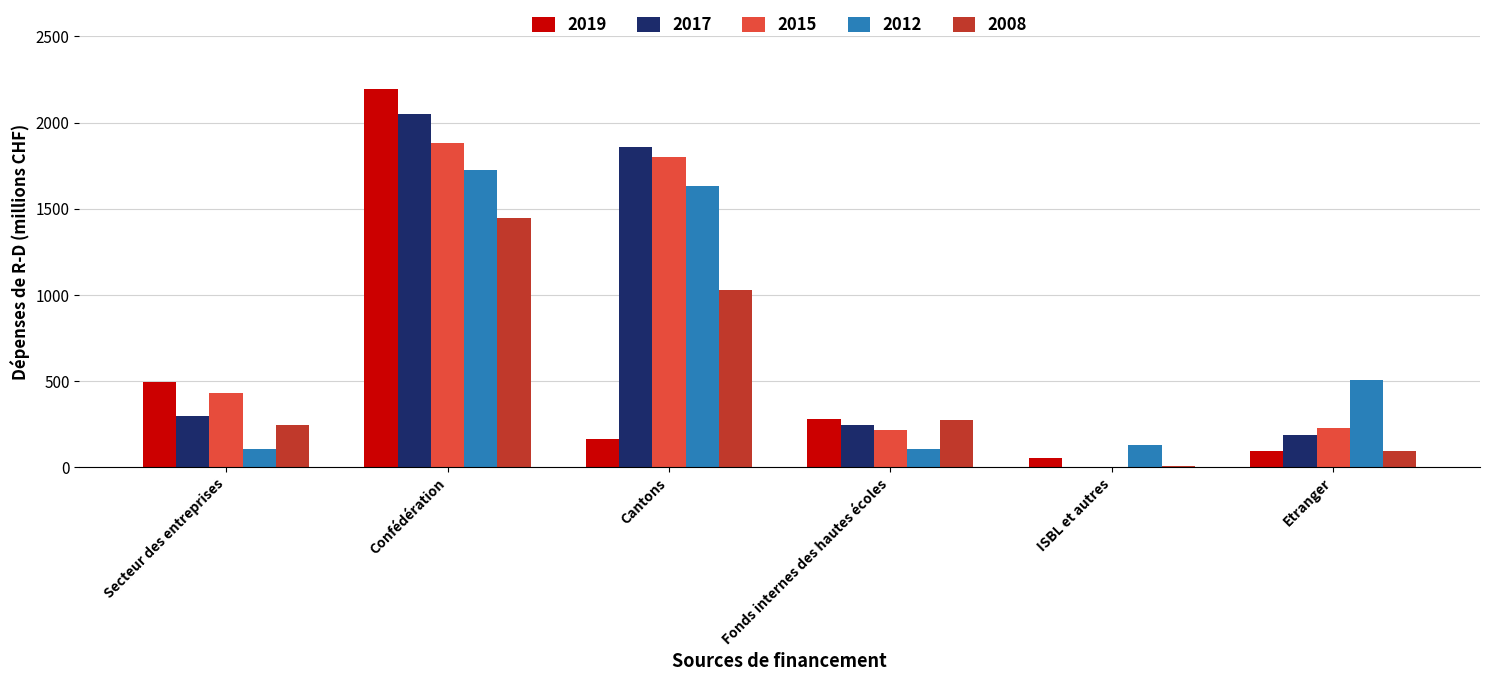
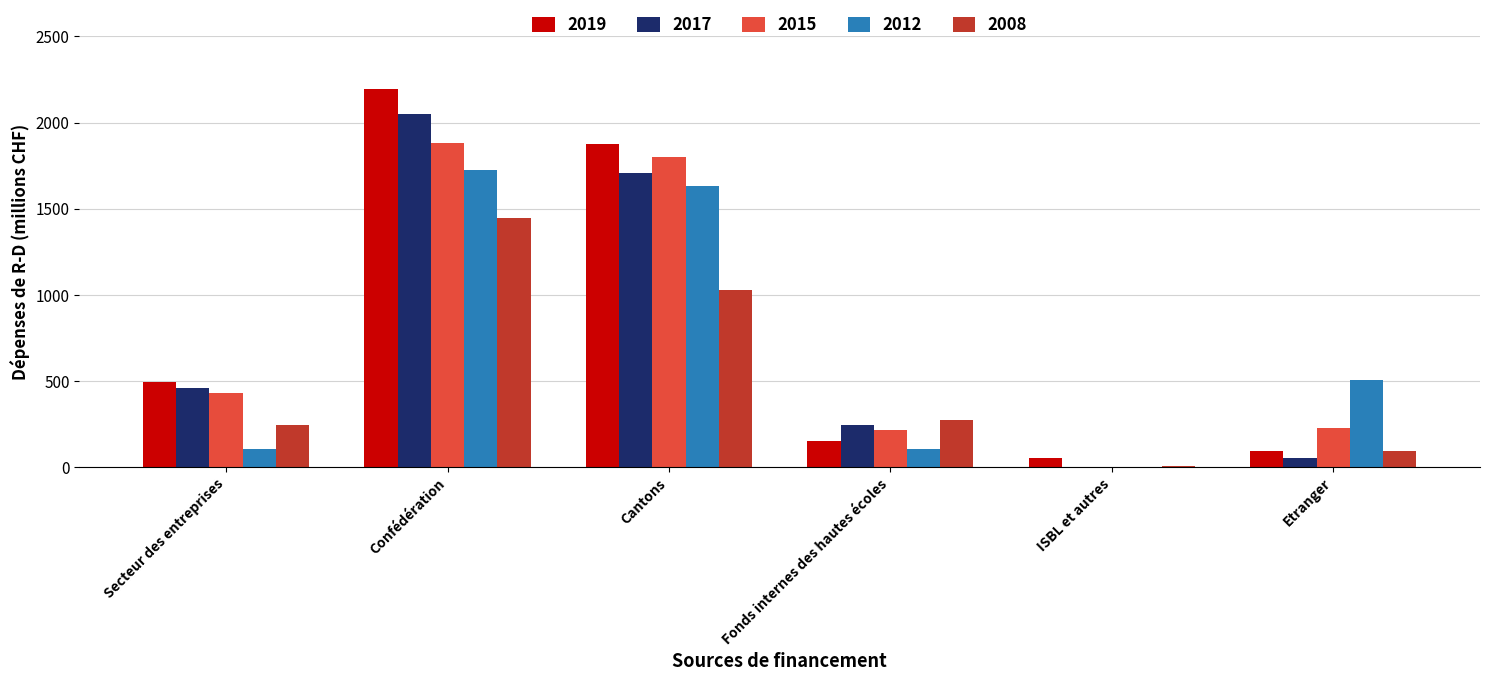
2017, Secteur des entreprises: 300 -> 460
2019, Cantons: 160 -> 1880
2017, Cantons: 1860 -> 1710
2019, Fonds internes des hautes écoles: 280 -> 150
2012, ISBL et autres: 130 -> 0
2017, Etranger: 180 -> 50
